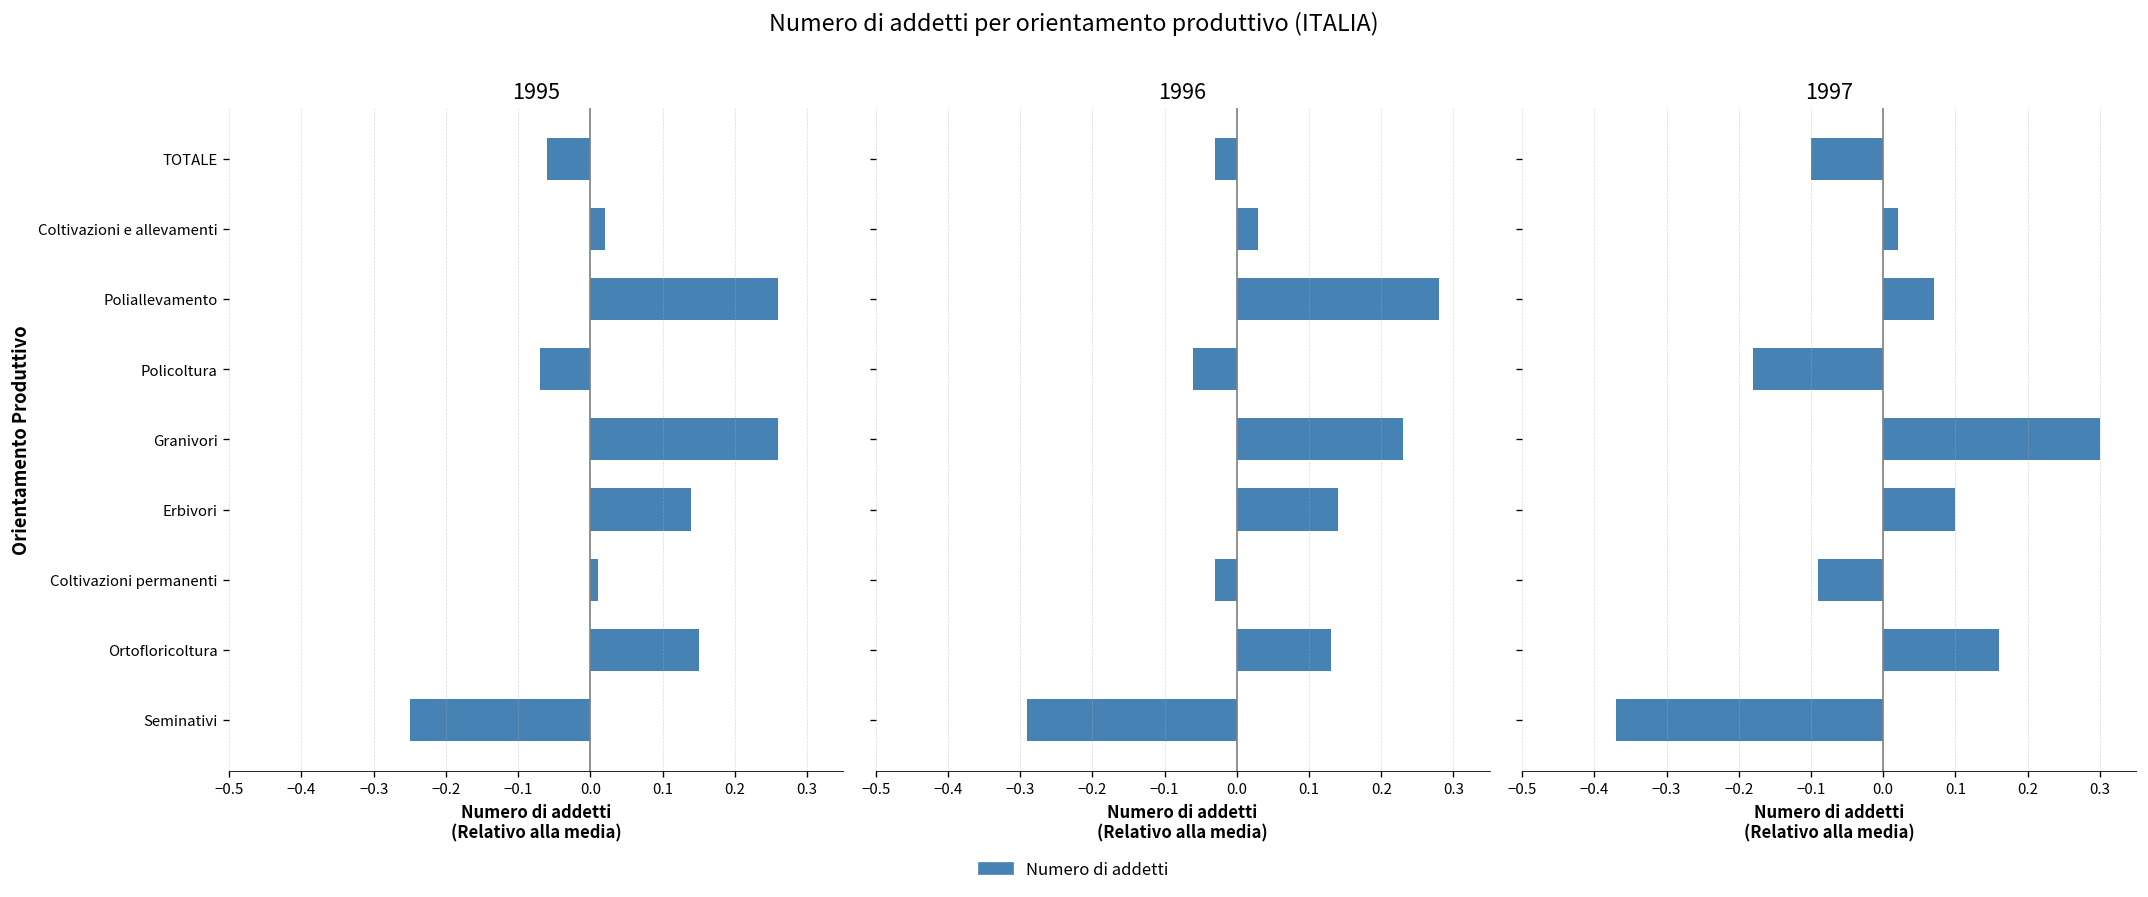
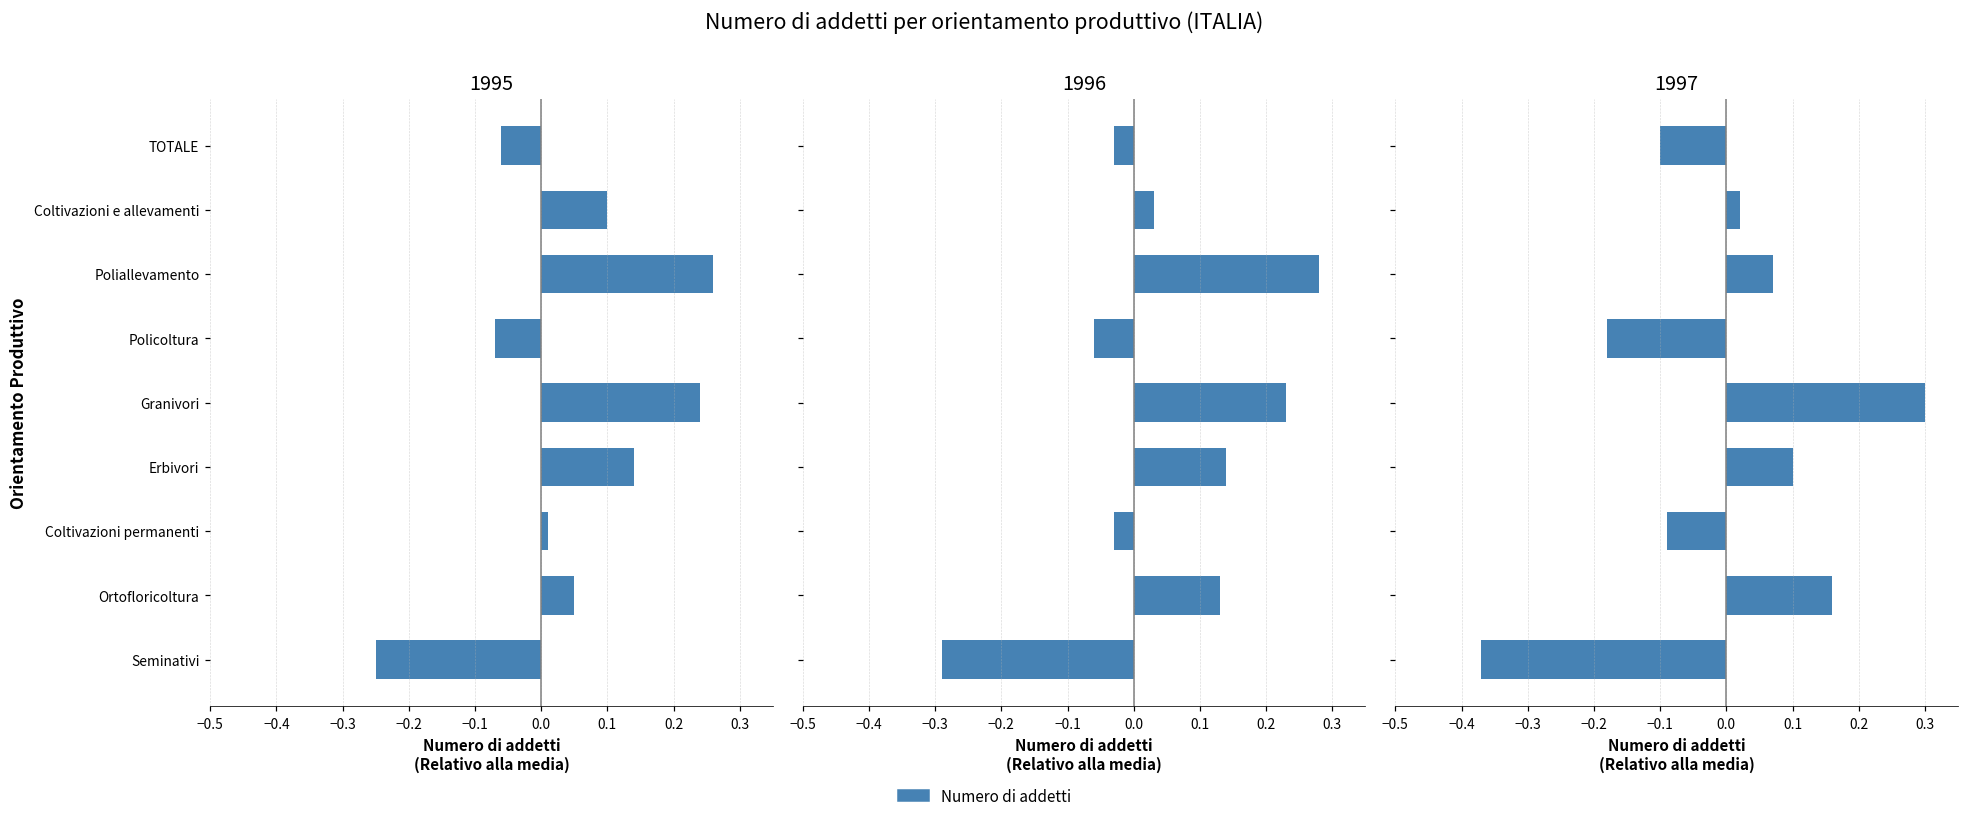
1995, Coltivazioni e allevamenti: 0.02 -> 0.10
1995, Granivori: 0.26 -> 0.24
1995, Ortofloricoltura: 0.15 -> 0.05
